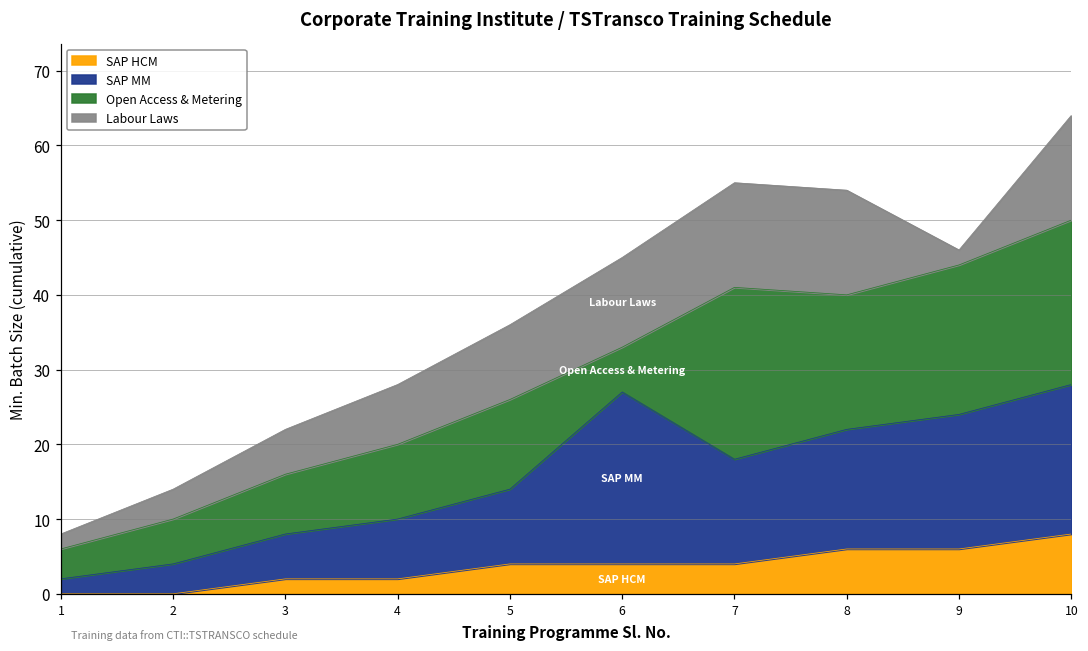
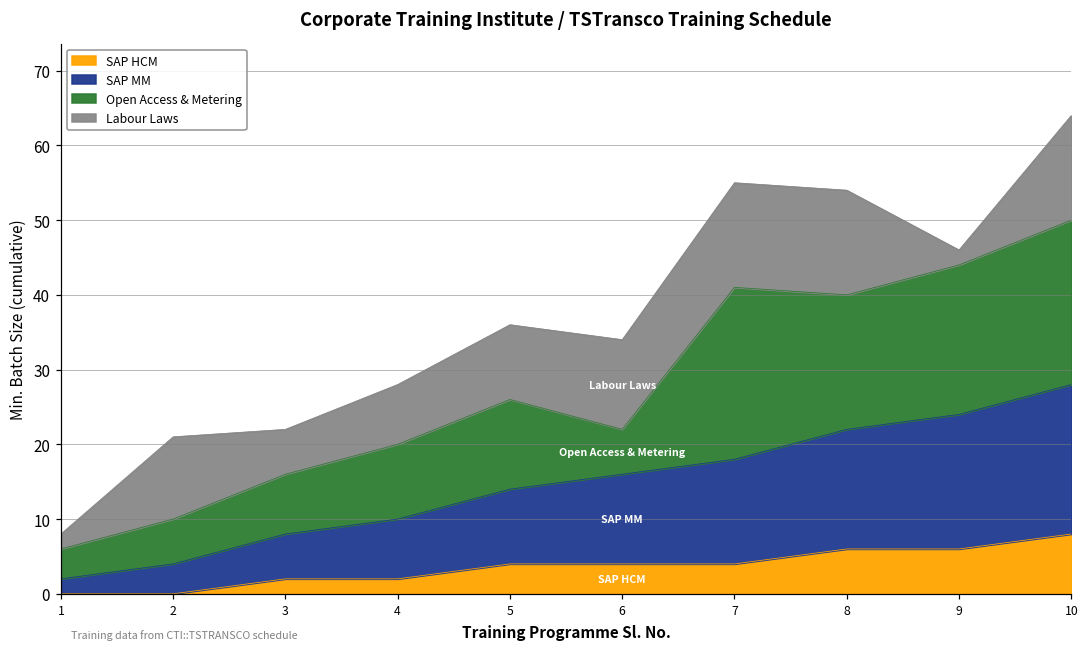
Labour Laws, 2: 4 -> 11
SAP MM, 6: 23 -> 12
